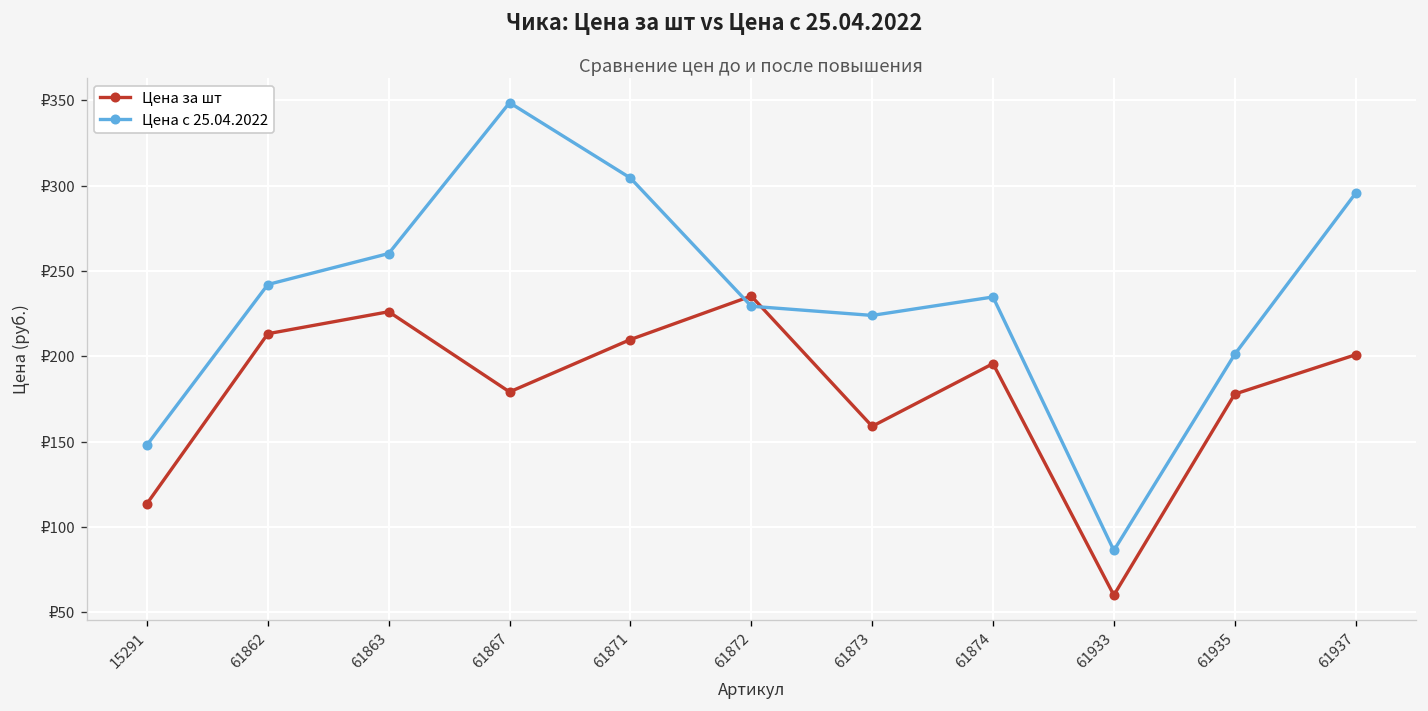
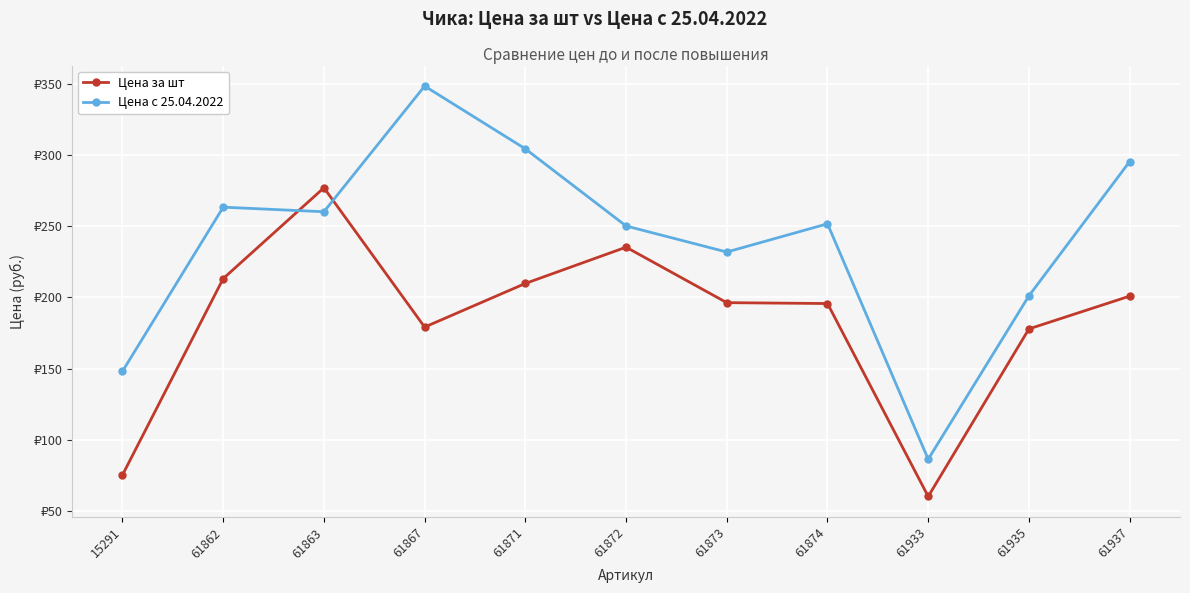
Цена за шт, 15291: ₽114 -> ₽75
Цена с 25.04.2022, 61862: ₽242 -> ₽263
Цена за шт, 61863: ₽226 -> ₽277
Цена с 25.04.2022, 61872: ₽229 -> ₽250
Цена за шт, 61873: ₽159 -> ₽196
Цена с 25.04.2022, 61873: ₽224 -> ₽232
Цена с 25.04.2022, 61874: ₽235 -> ₽252
